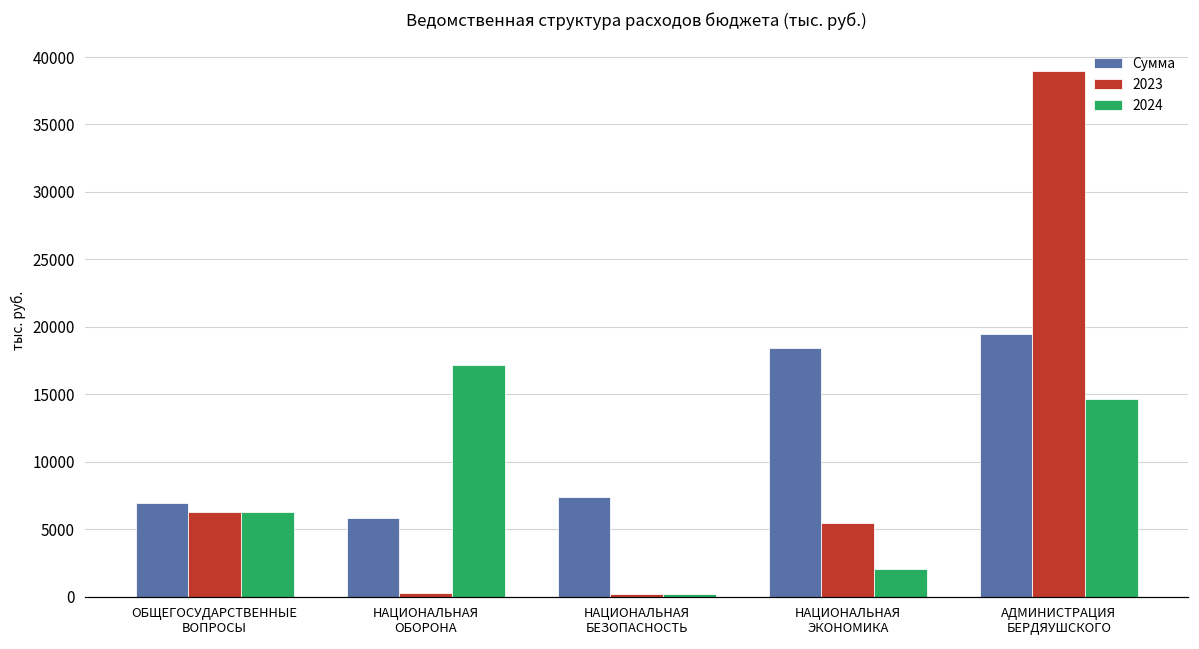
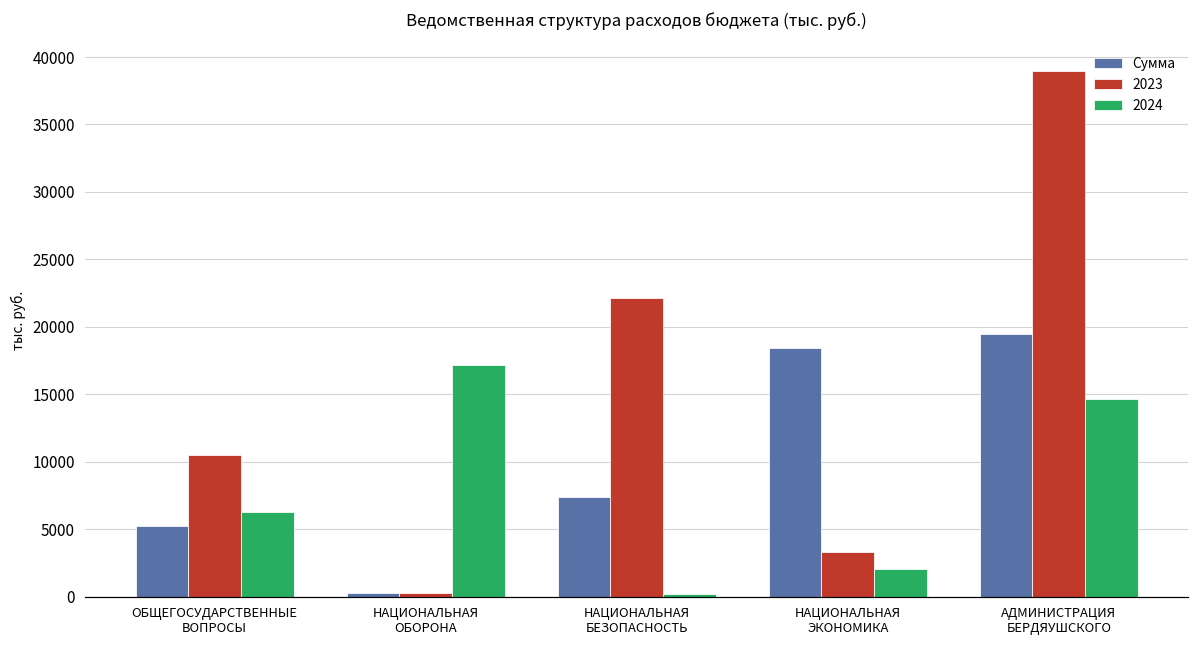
Сумма, ОБЩЕГОСУДАРСТВЕННЫЕ ВОПРОСЫ: 6900 -> 5300
2023, ОБЩЕГОСУДАРСТВЕННЫЕ ВОПРОСЫ: 6200 -> 10500
Сумма, НАЦИОНАЛЬНАЯ ОБОРОНА: 5800 -> 300
2023, НАЦИОНАЛЬНАЯ БЕЗОПАСНОСТЬ: 200 -> 22100
2023, НАЦИОНАЛЬНАЯ ЭКОНОМИКА: 5500 -> 3300
